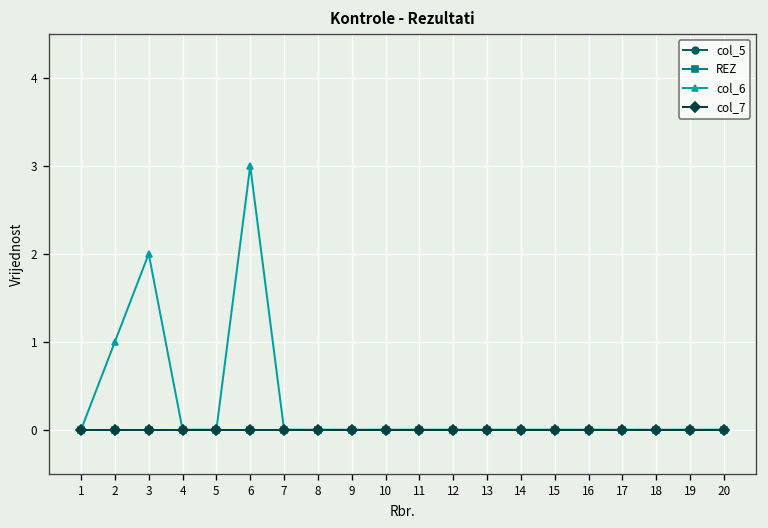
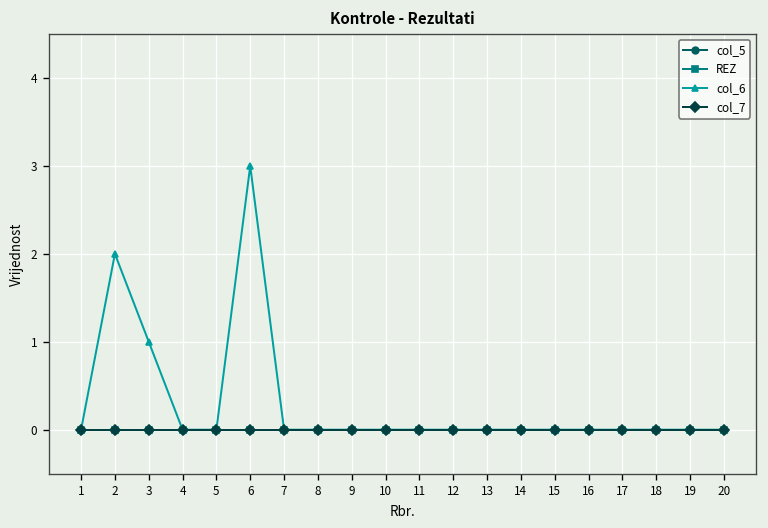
col_6, 2: 1 -> 2
col_6, 3: 2 -> 1
